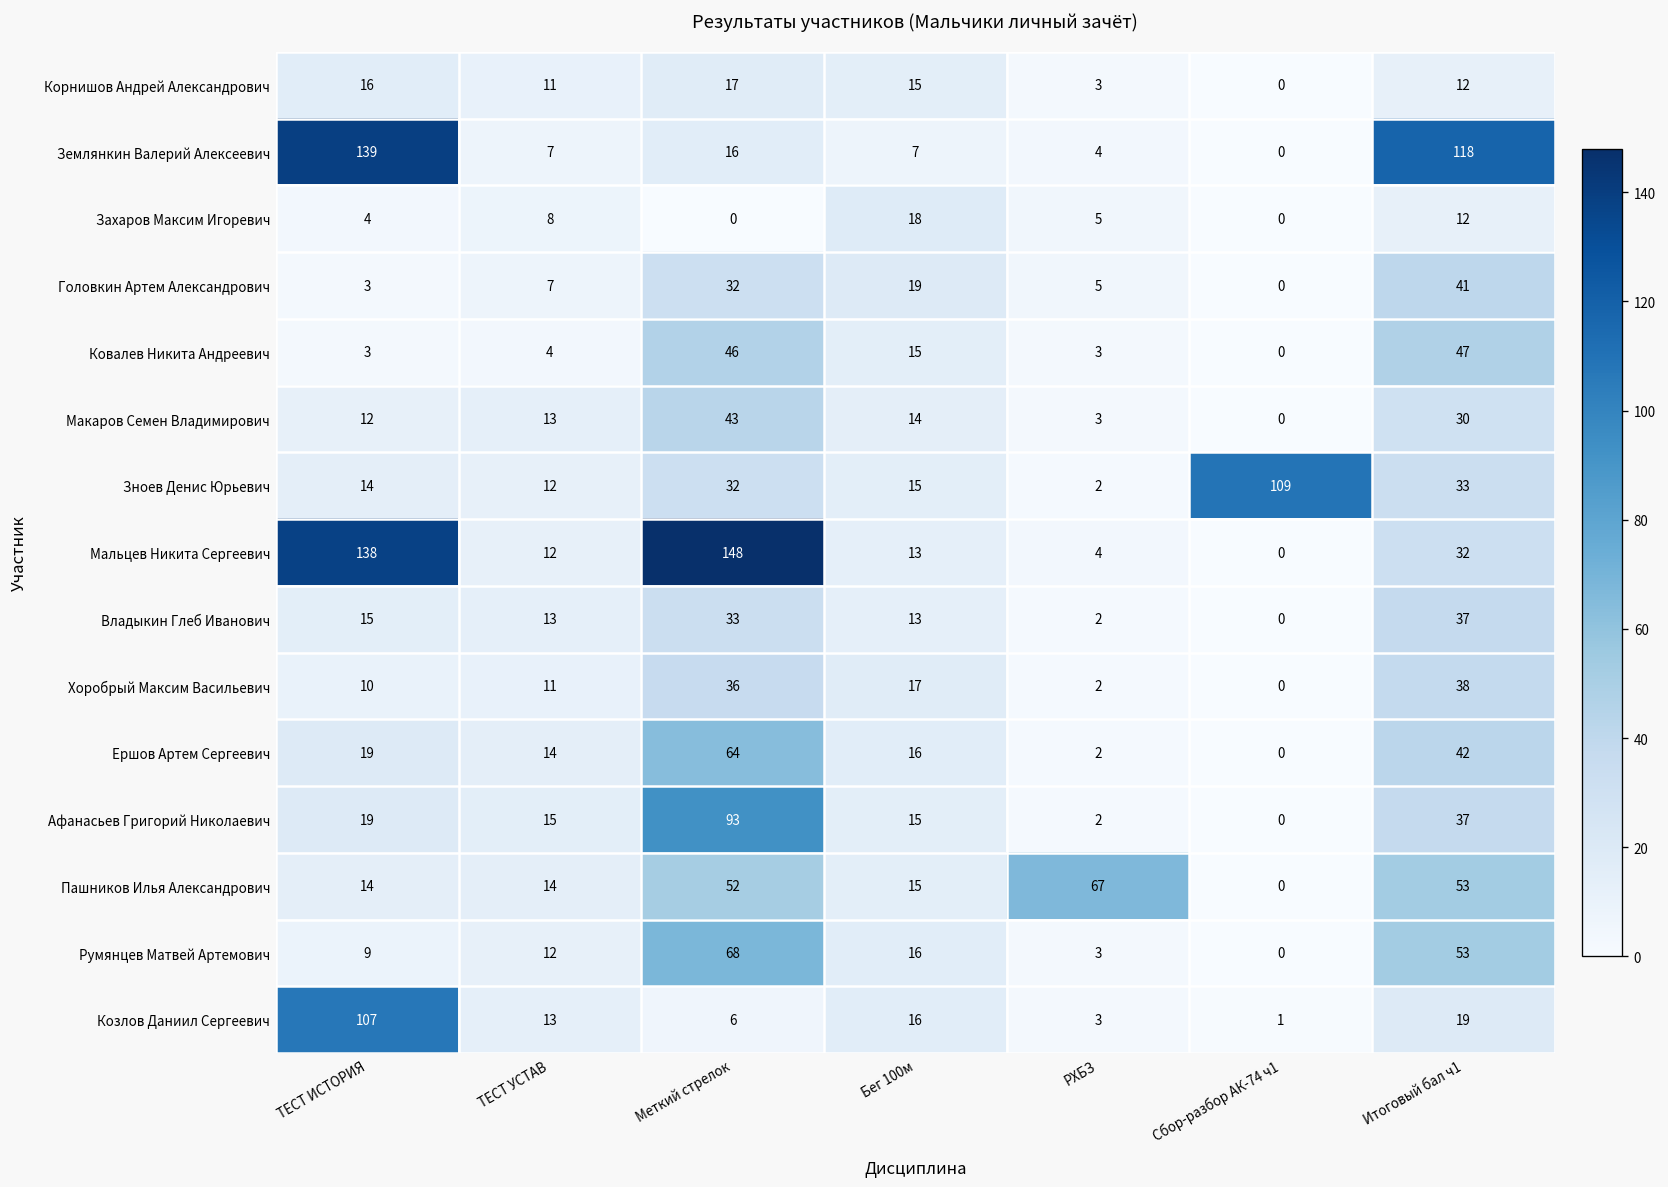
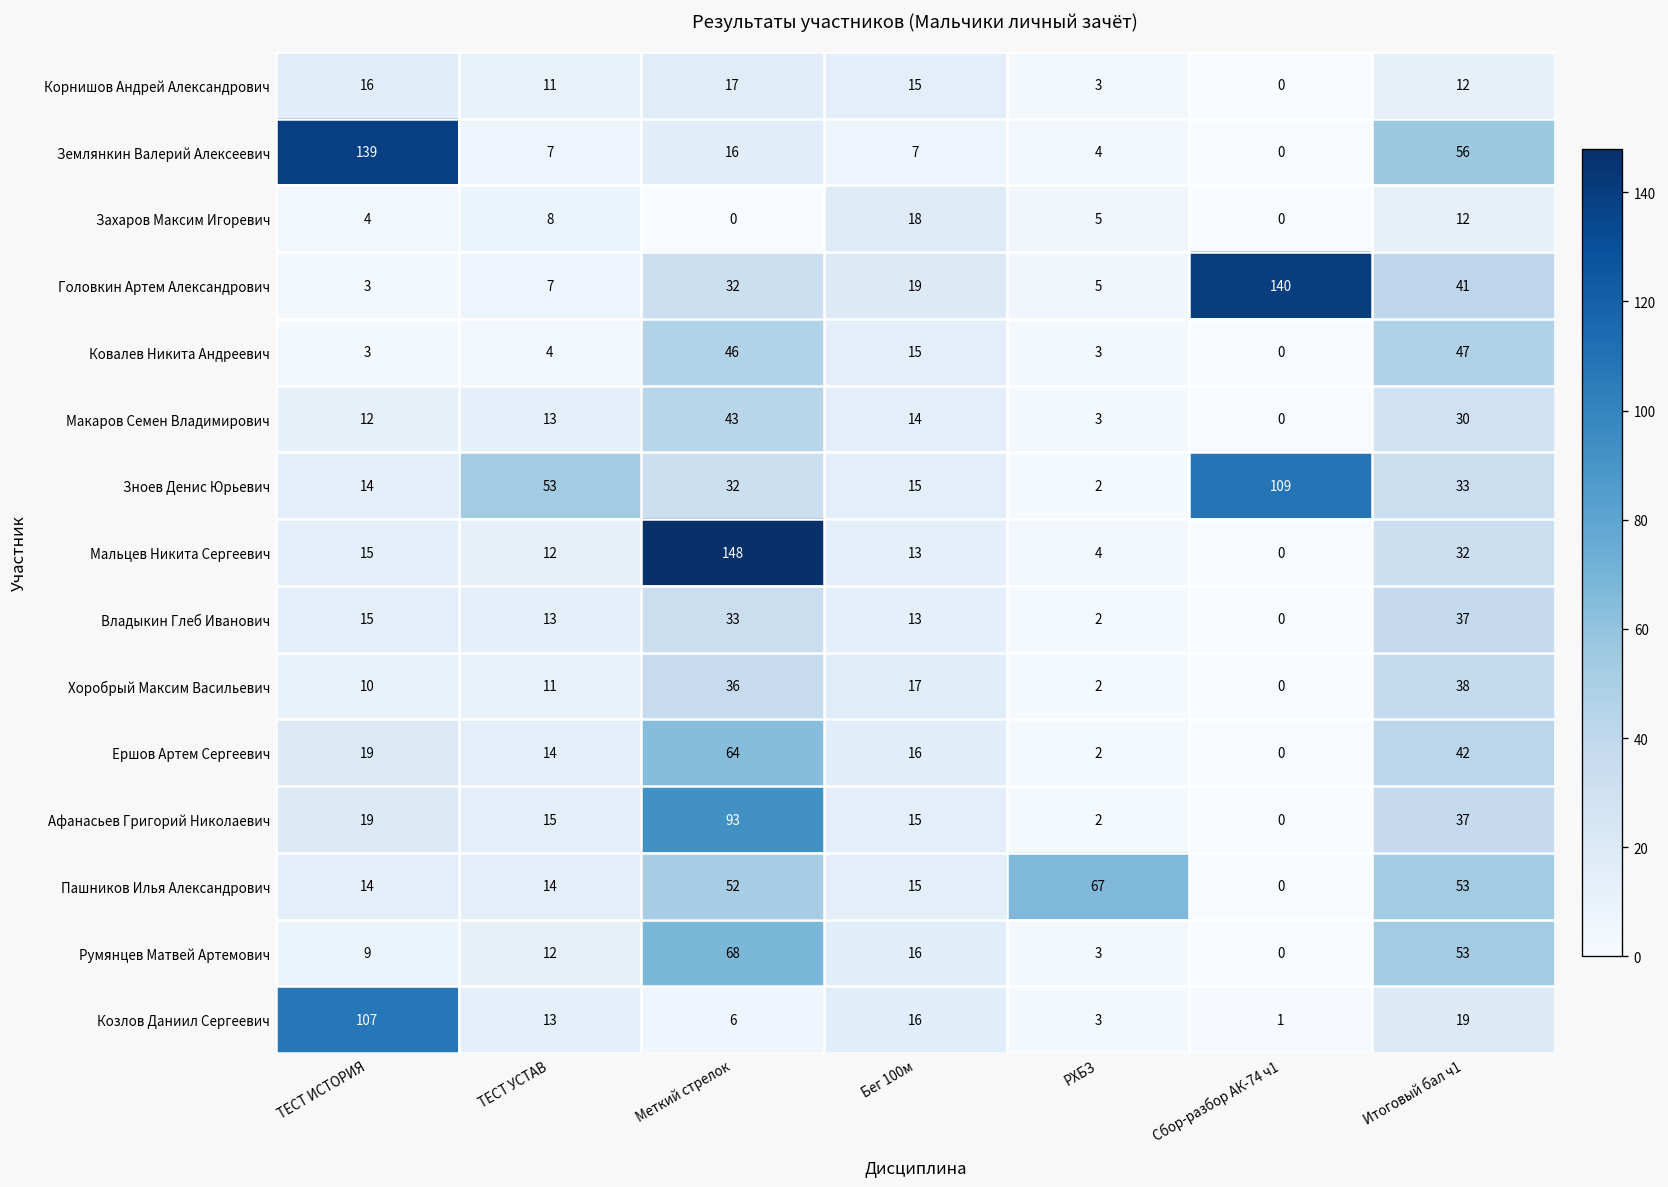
Землянкин Валерий Алексеевич, Итоговый бал ч1: 118 -> 56
Головкин Артем Александрович, Сбор-разбор АК-74 ч1: 0 -> 140
Зноев Денис Юрьевич, ТЕСТ УСТАВ: 12 -> 53
Мальцев Никита Сергеевич, ТЕСТ ИСТОРИЯ: 138 -> 15
